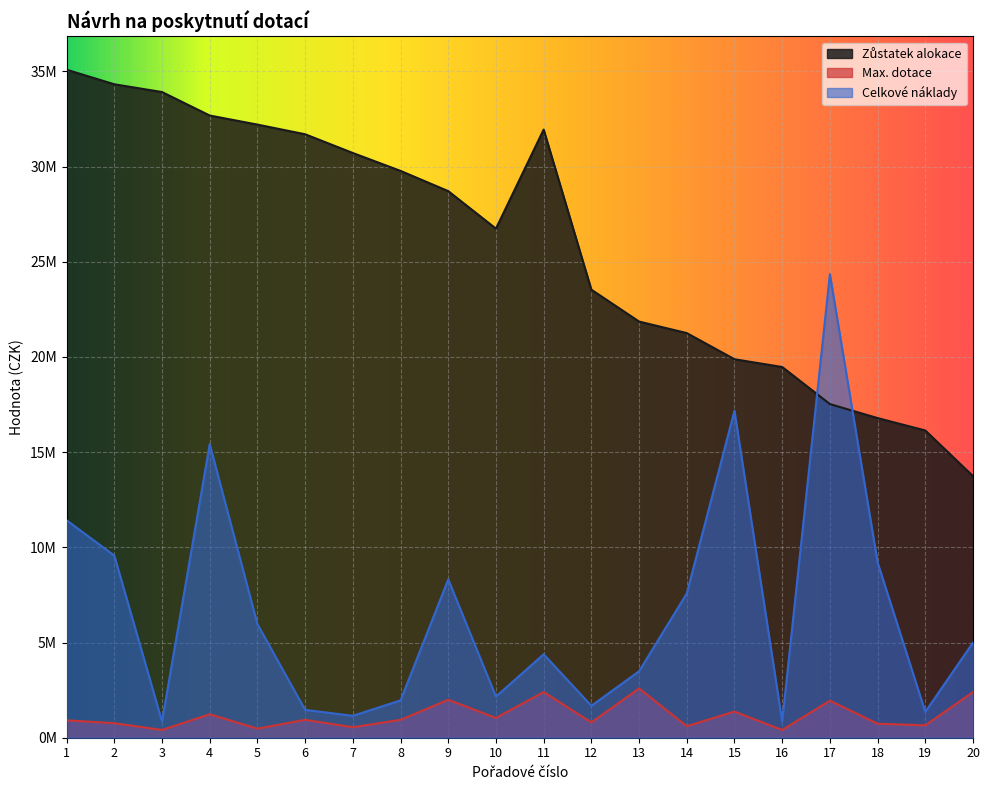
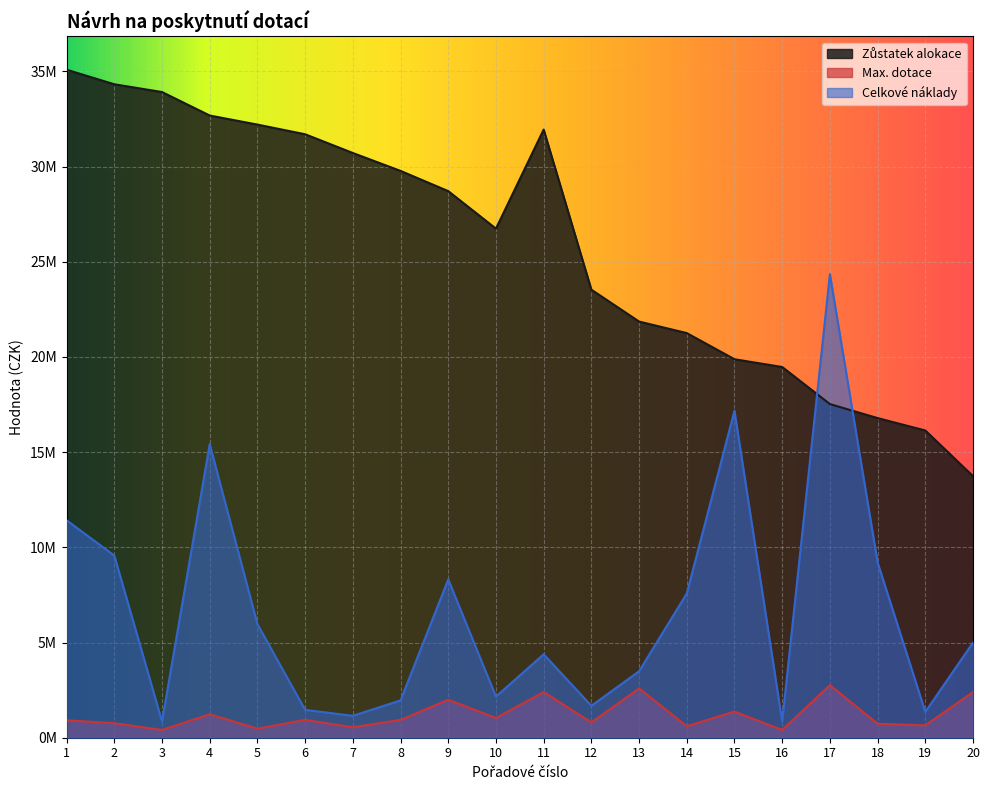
Max. dotace, 17: 1900000 -> 2800000
